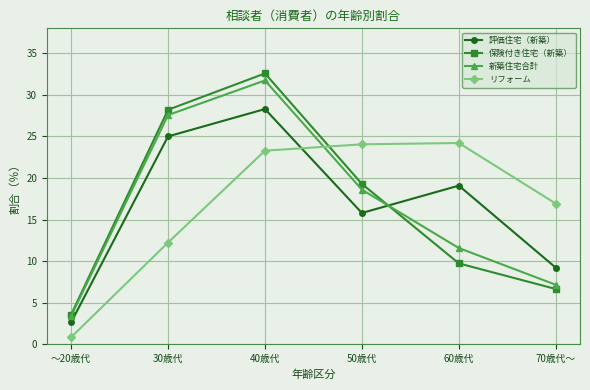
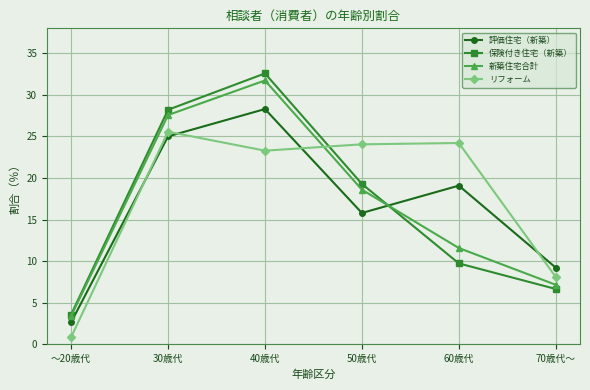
リフォーム, 30歳代: 12 -> 26
リフォーム, 70歳代～: 17 -> 8
